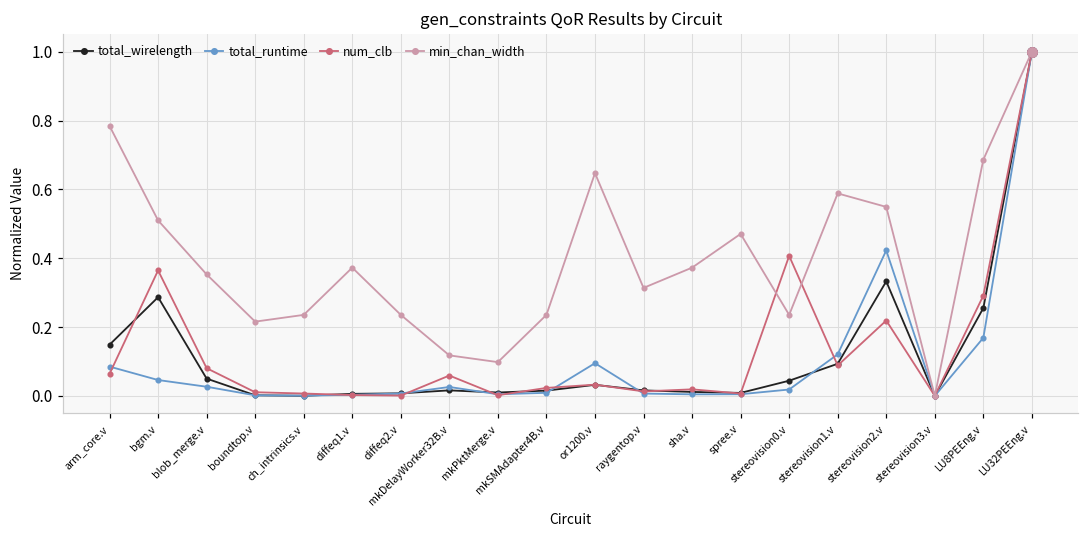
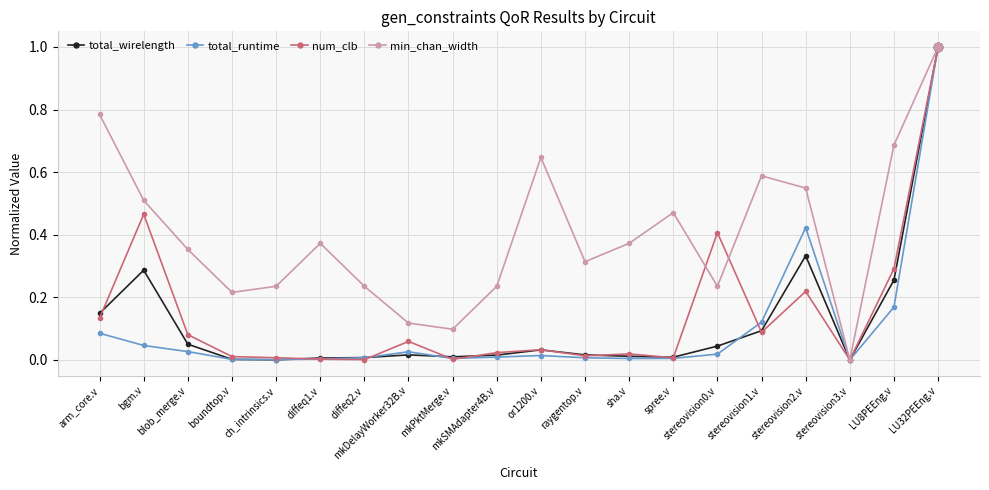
num_clb, arm_core.v: 0.06 -> 0.13
num_clb, bgm.v: 0.36 -> 0.47
total_runtime, or1200.v: 0.09 -> 0.01
